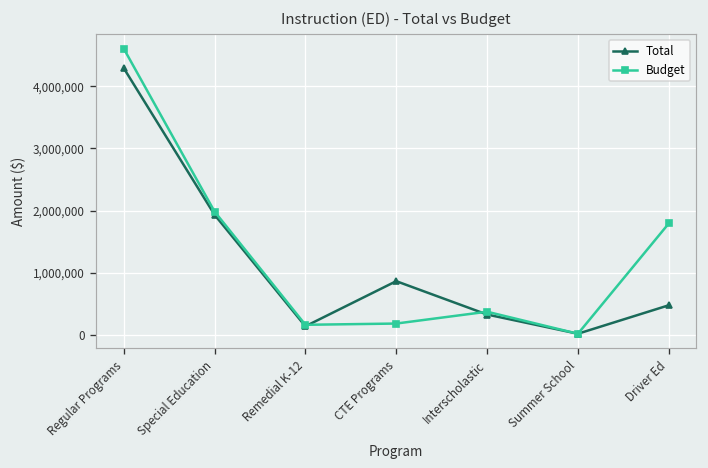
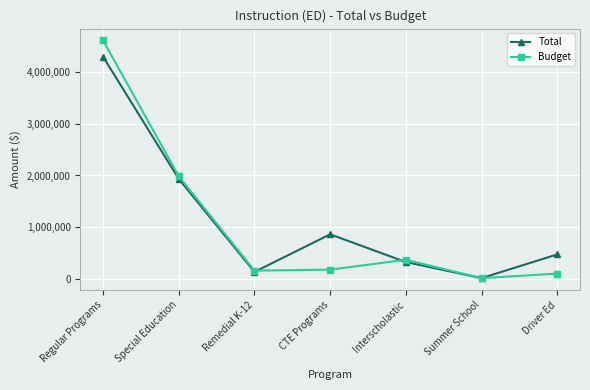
Budget, Driver Ed: 1,800,000 -> 100,000
